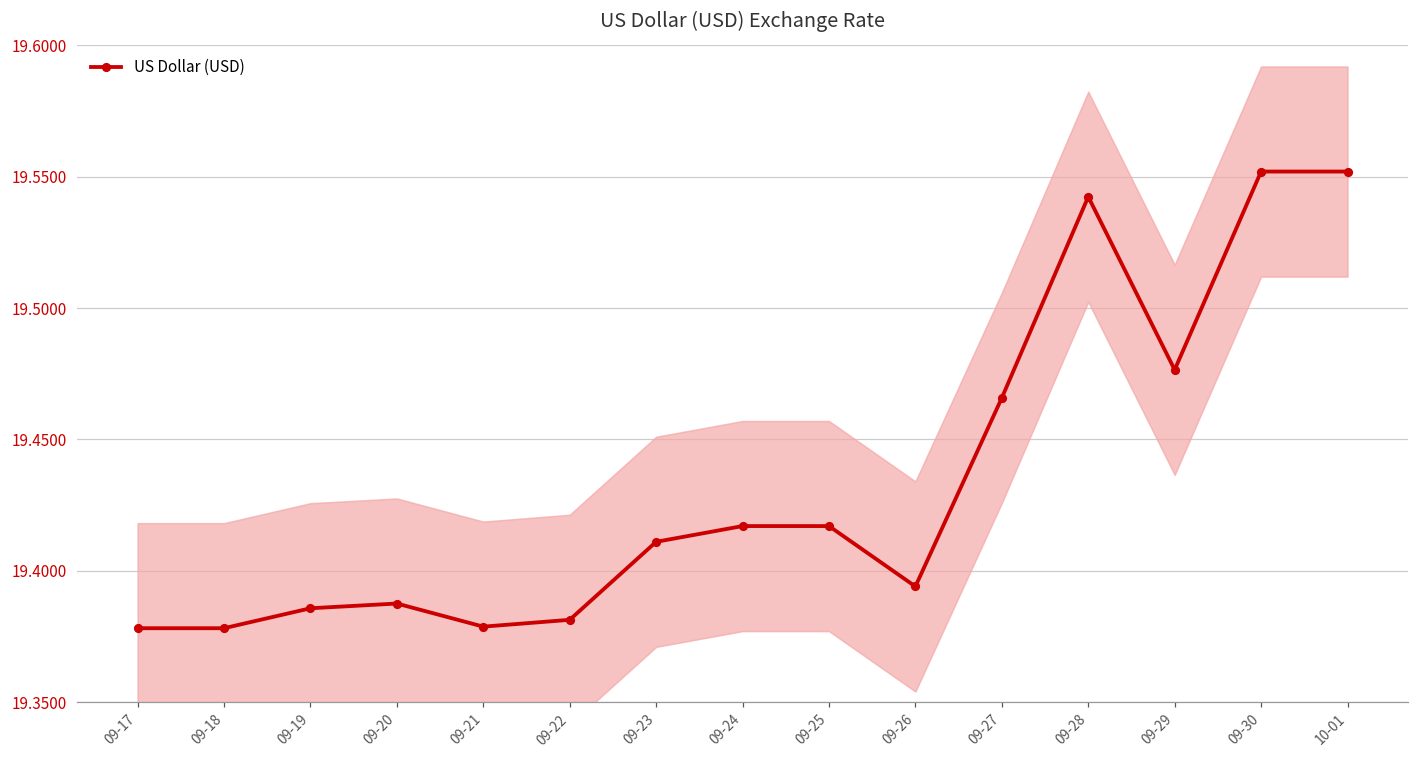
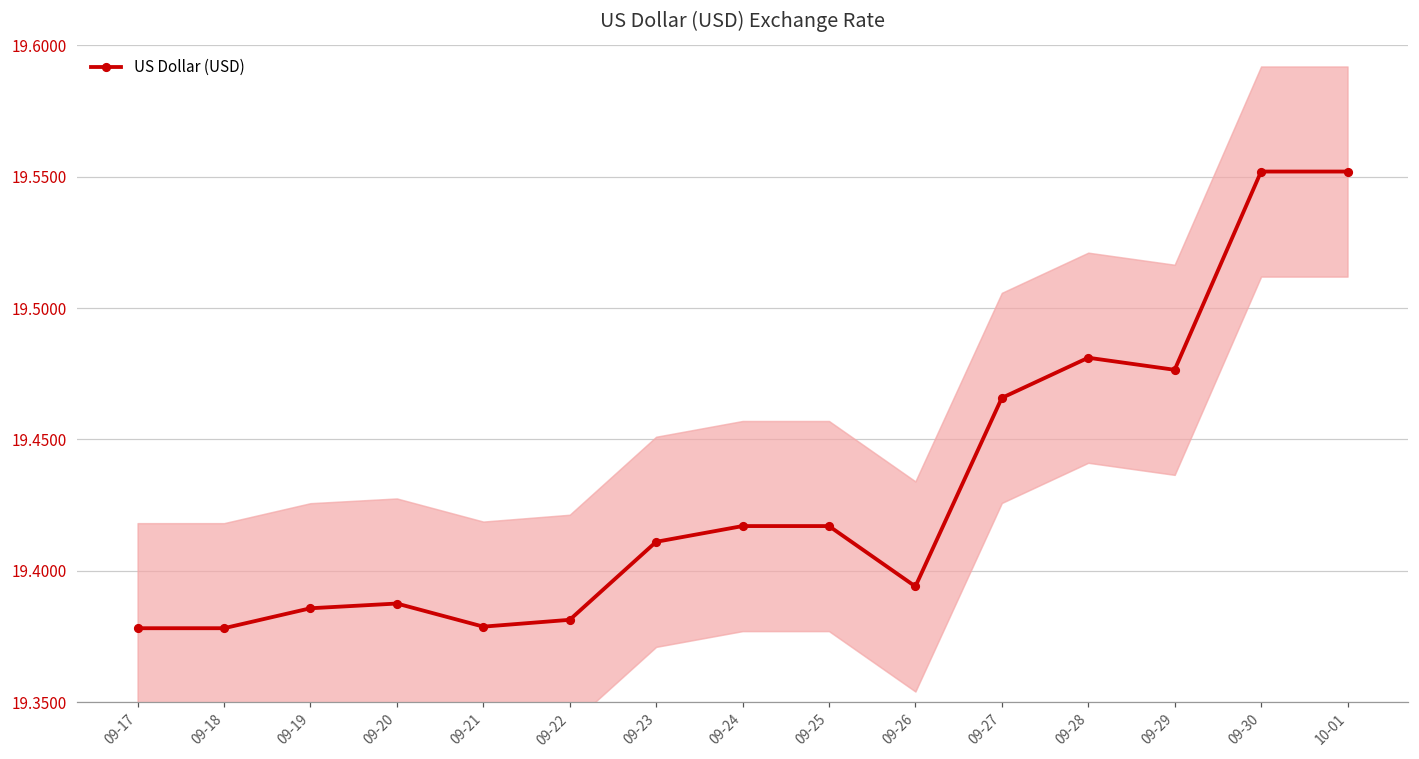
US Dollar (USD), 09-28: 19.542 -> 19.481
